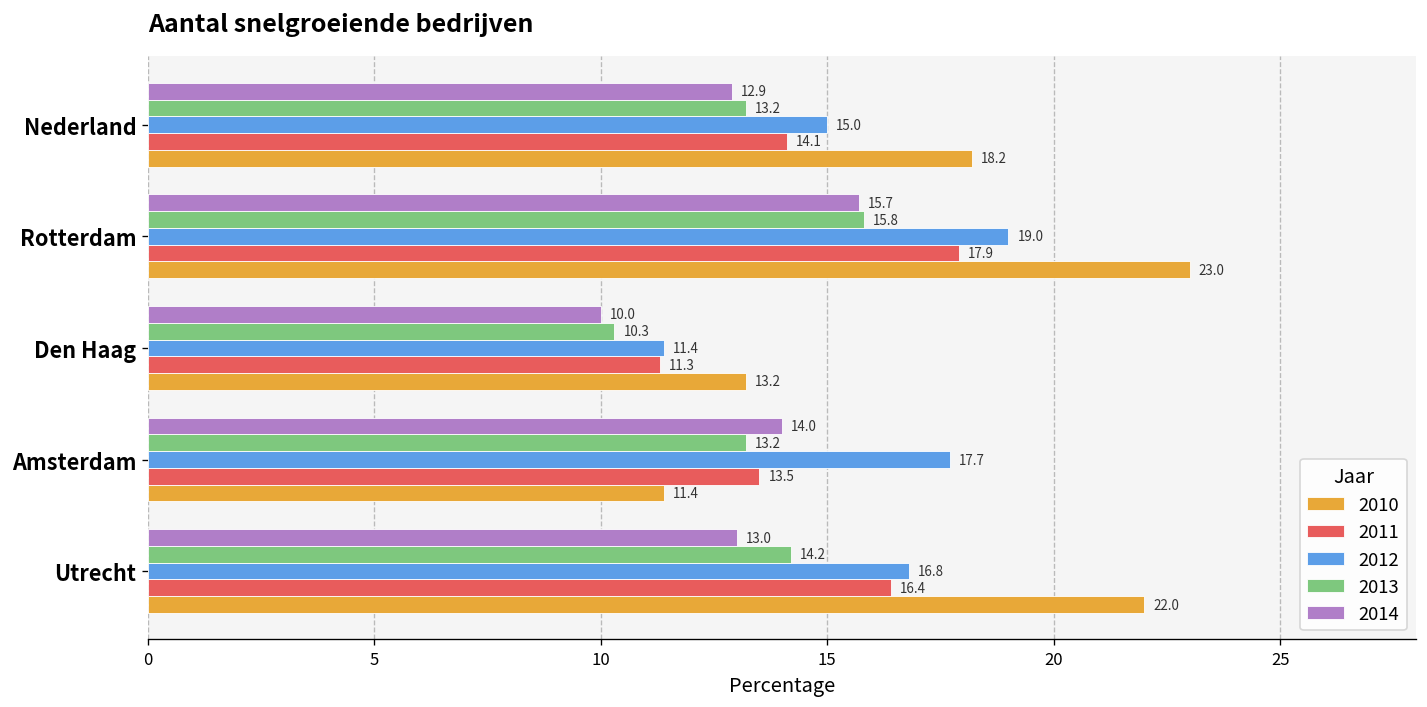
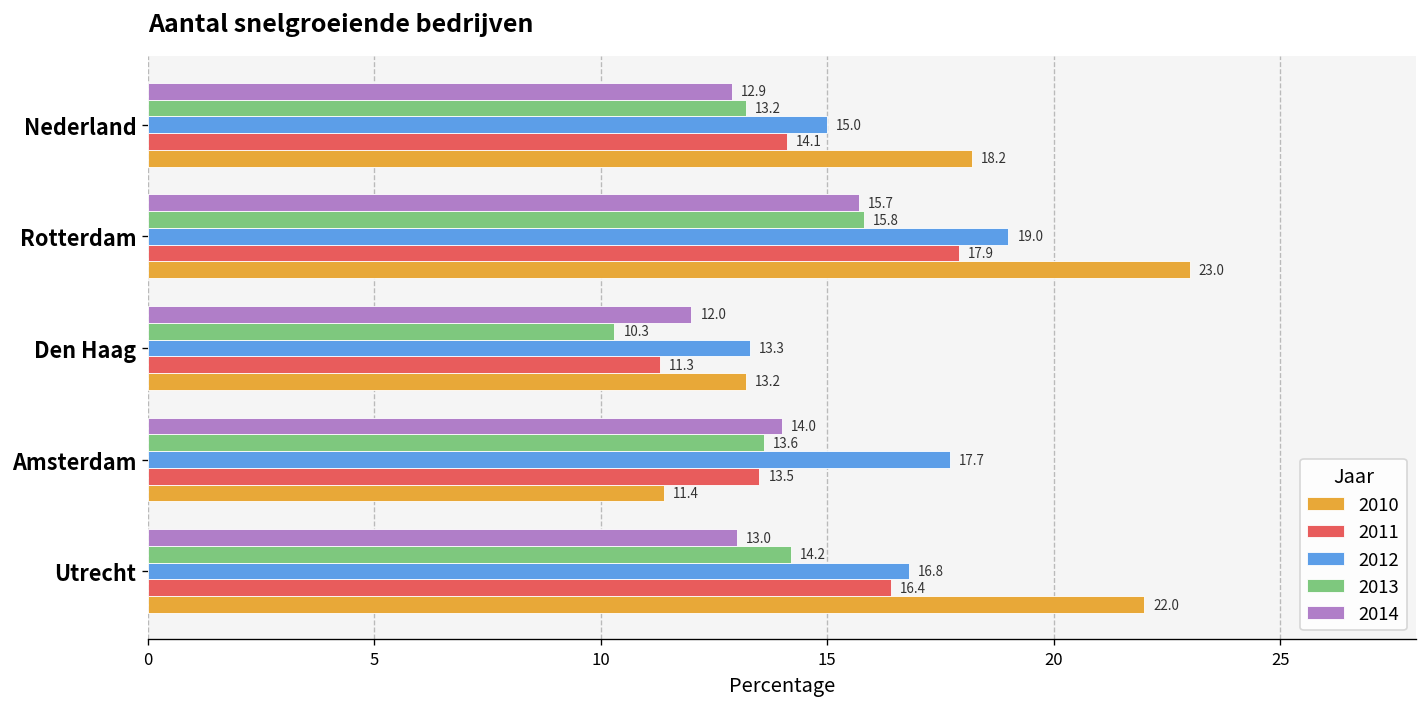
2014, Den Haag: 10.0 -> 12.0
2012, Den Haag: 11.4 -> 13.3
2013, Amsterdam: 13.2 -> 13.6
